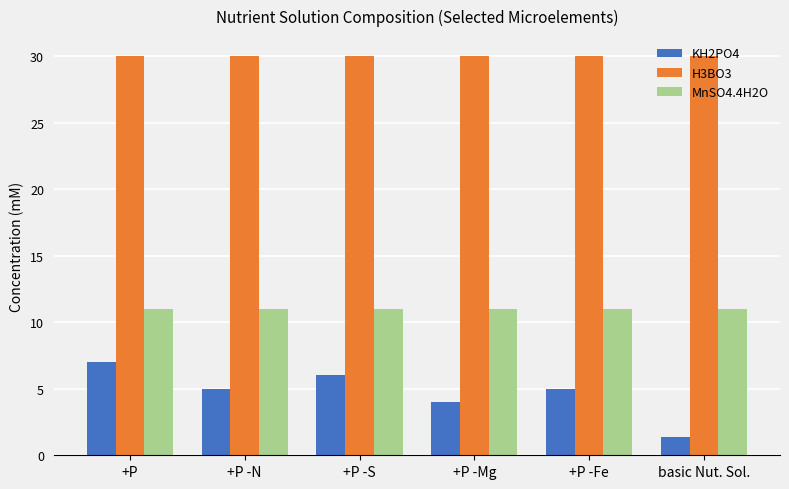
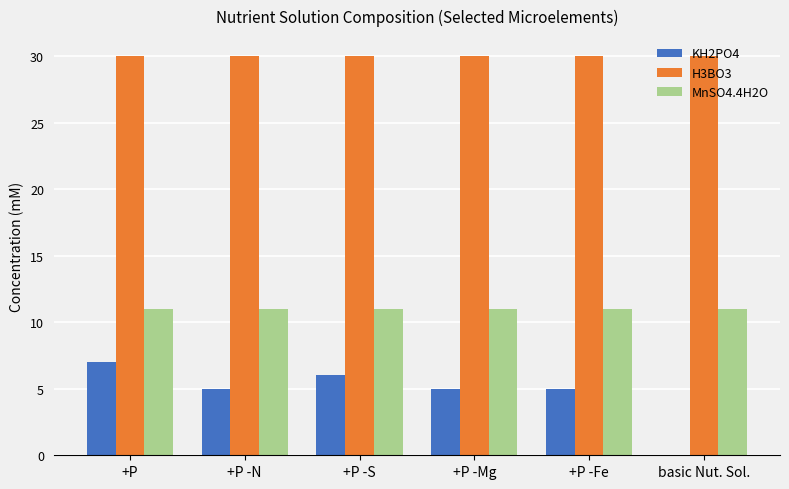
KH2PO4, +P -Mg: 4 -> 5
KH2PO4, basic Nut. Sol.: 1.4 -> 0.0
